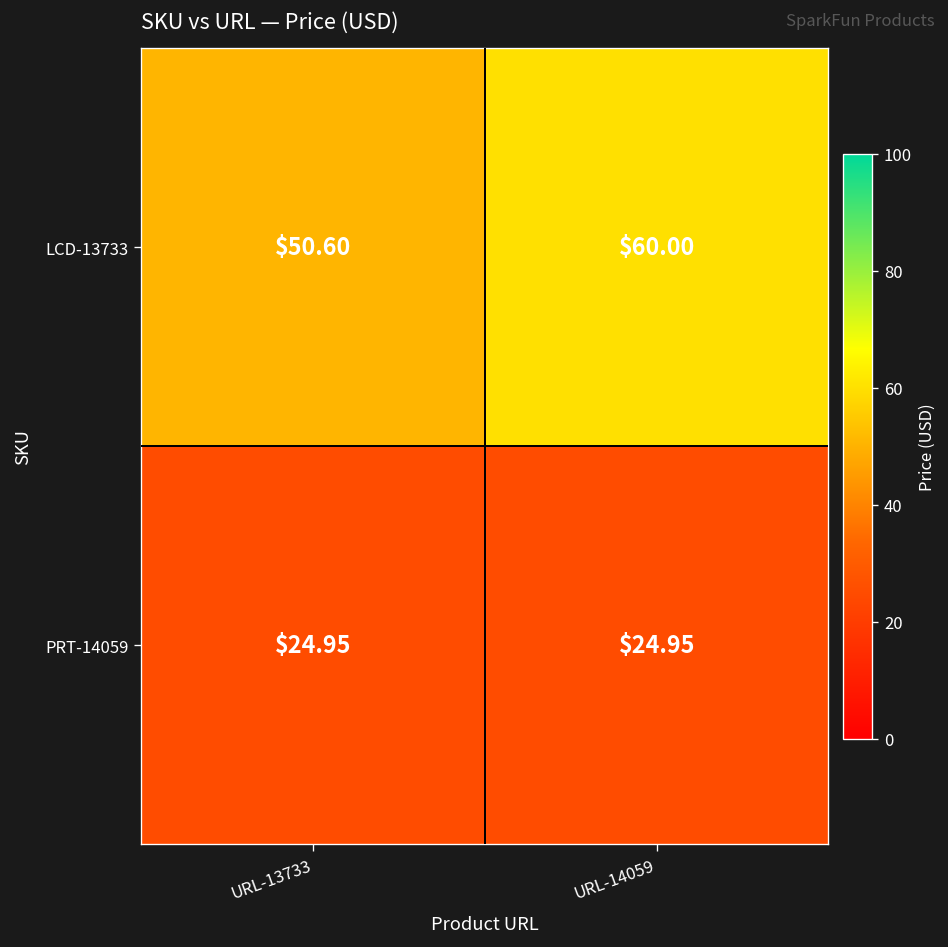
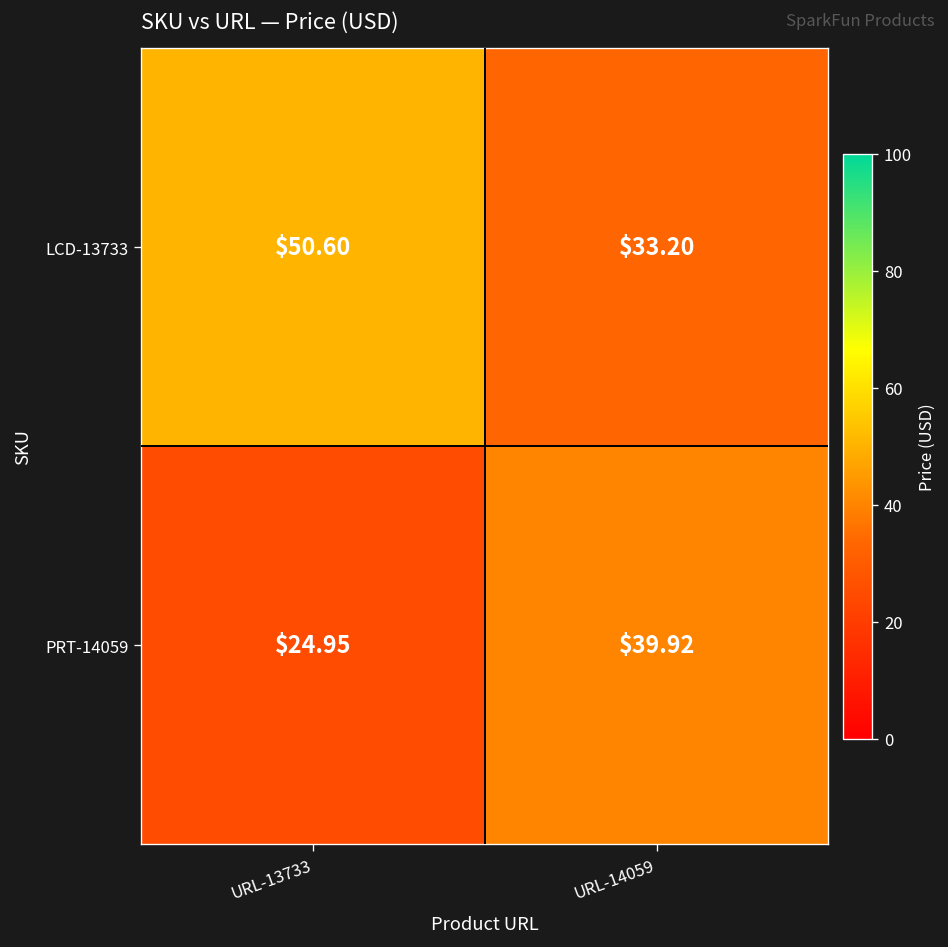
LCD-13733, URL-14059: $60.00 -> $33.20
PRT-14059, URL-14059: $24.95 -> $39.92
